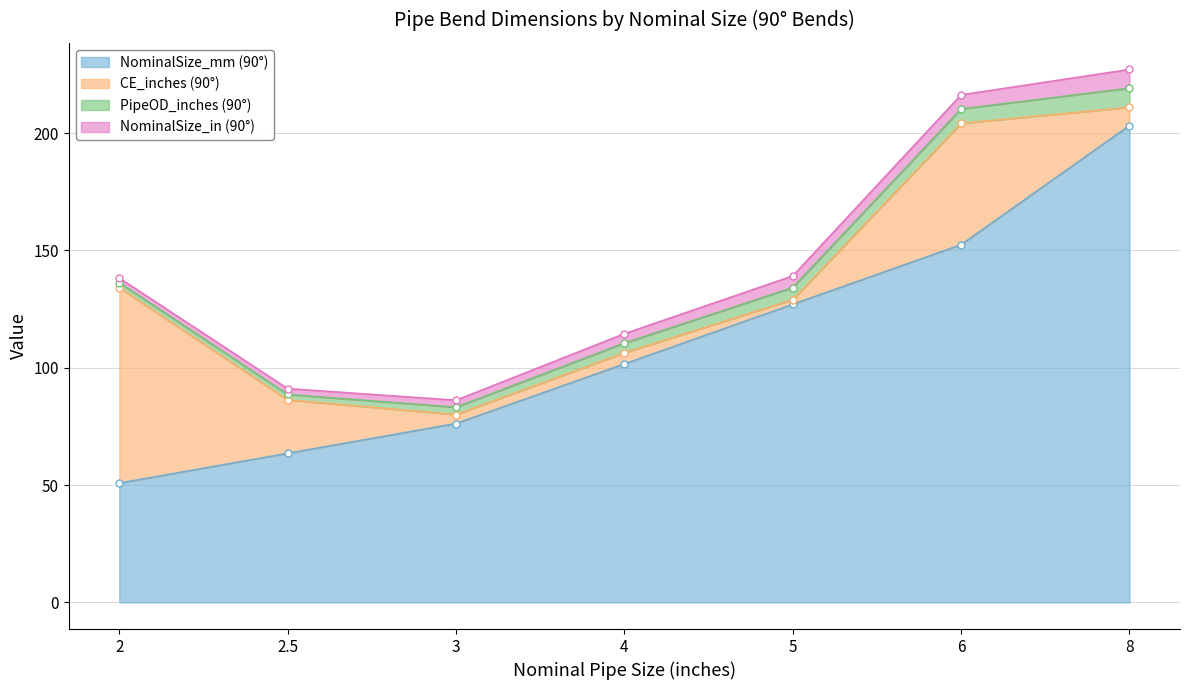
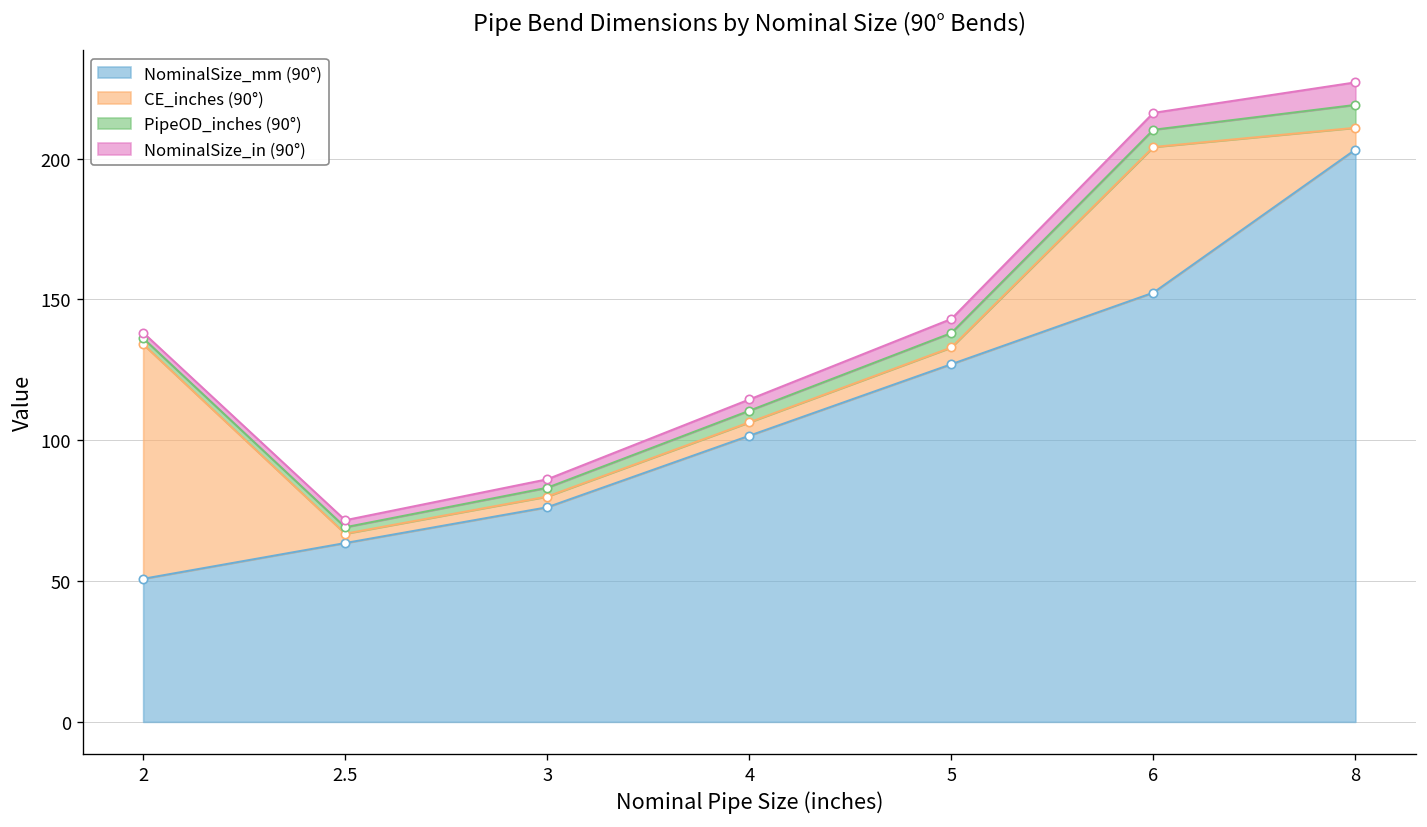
CE_inches (90°), 2.5: 23 -> 3
CE_inches (90°), 5: 2 -> 6
